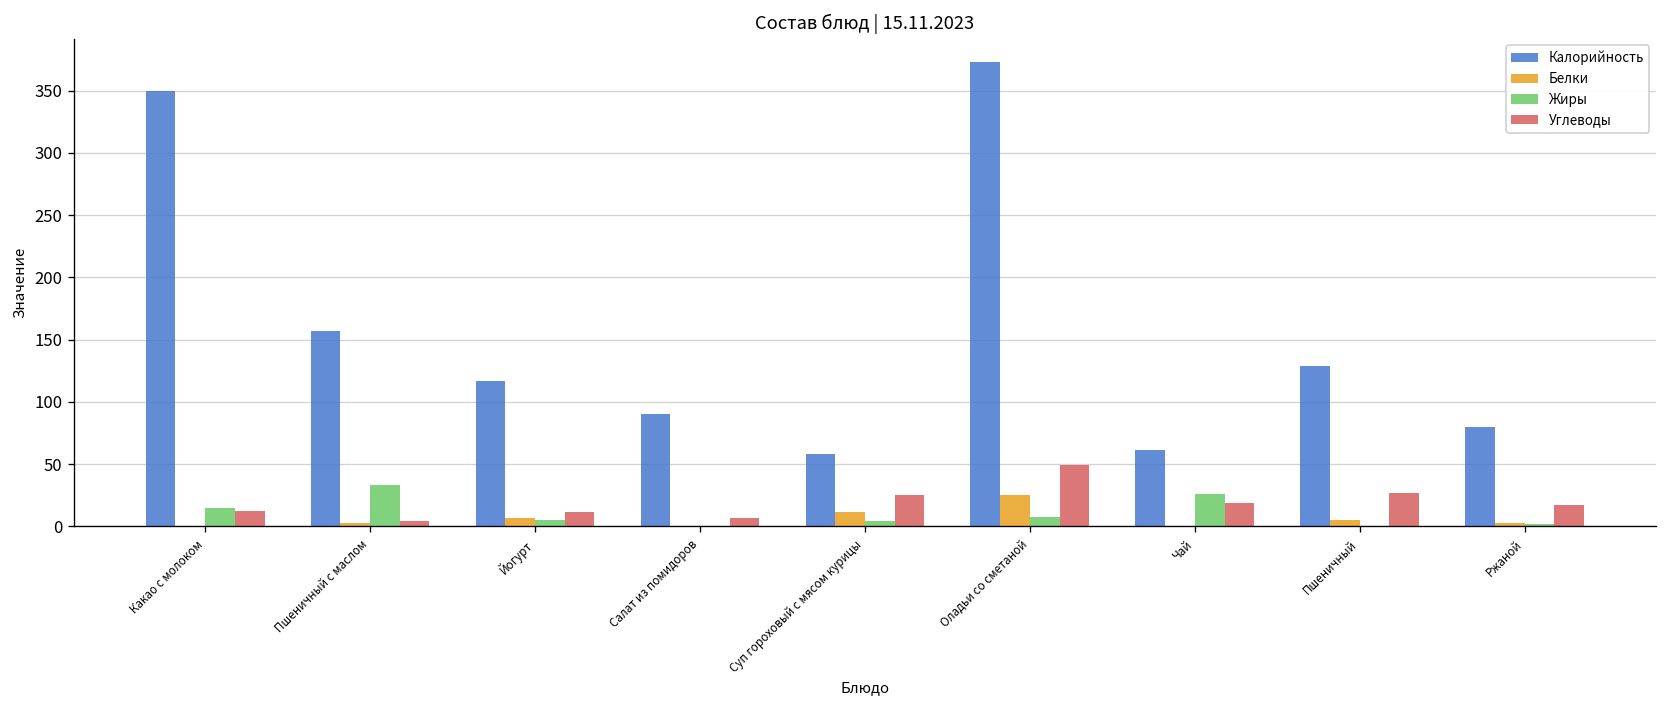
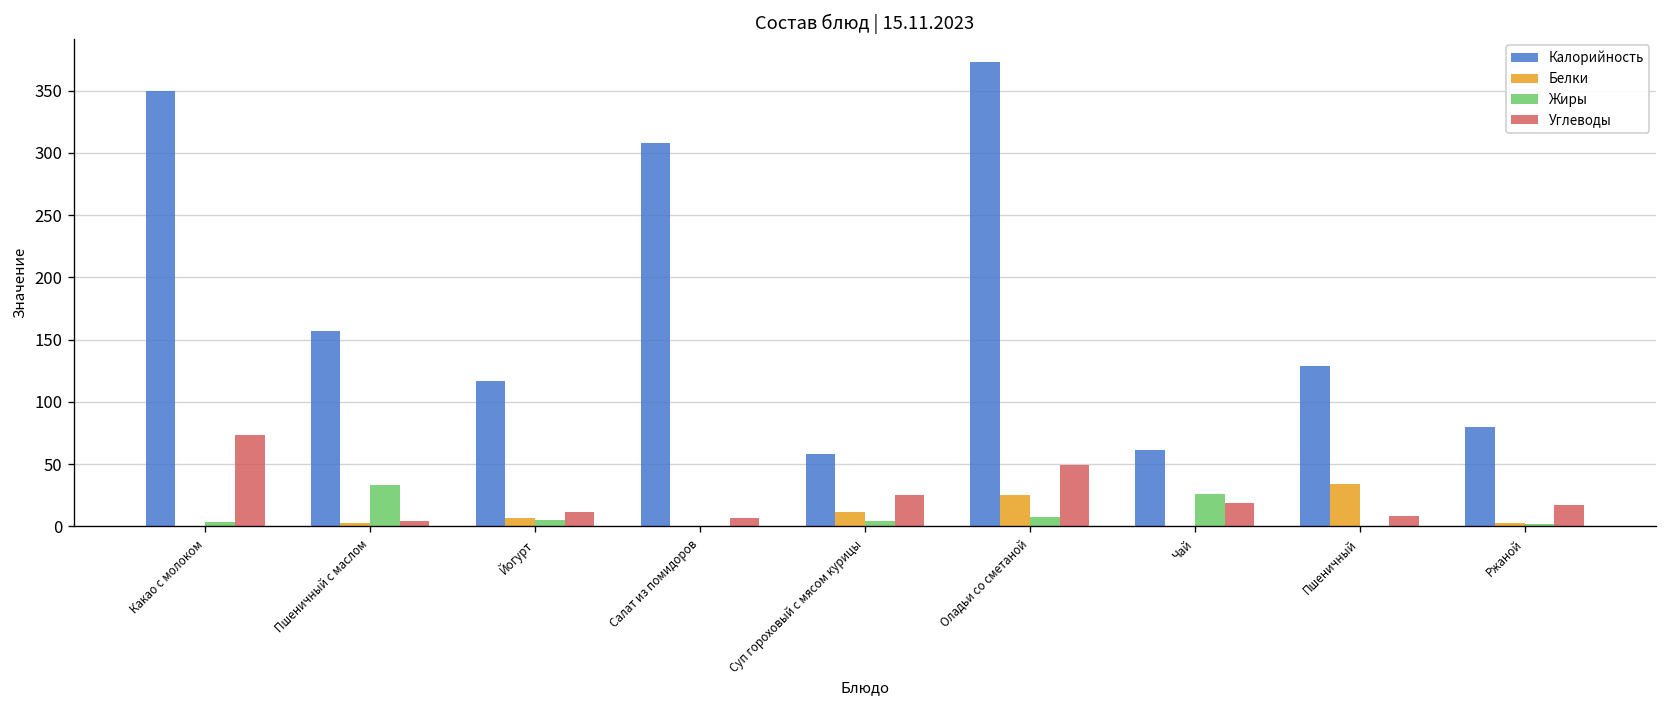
Жиры, Какао с молоком: 15 -> 3
Углеводы, Какао с молоком: 12 -> 74
Калорийность, Салат из помидоров: 90 -> 308
Белки, Пшеничный: 5 -> 34
Углеводы, Пшеничный: 27 -> 8
